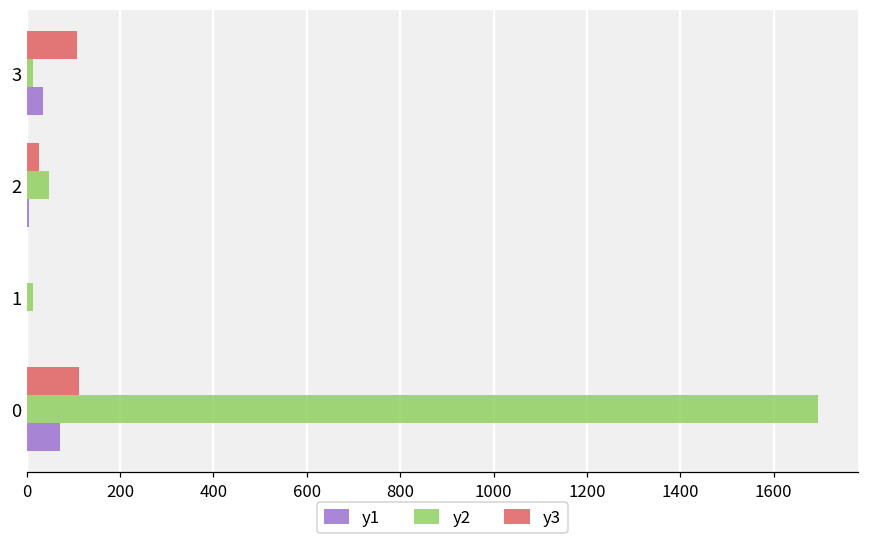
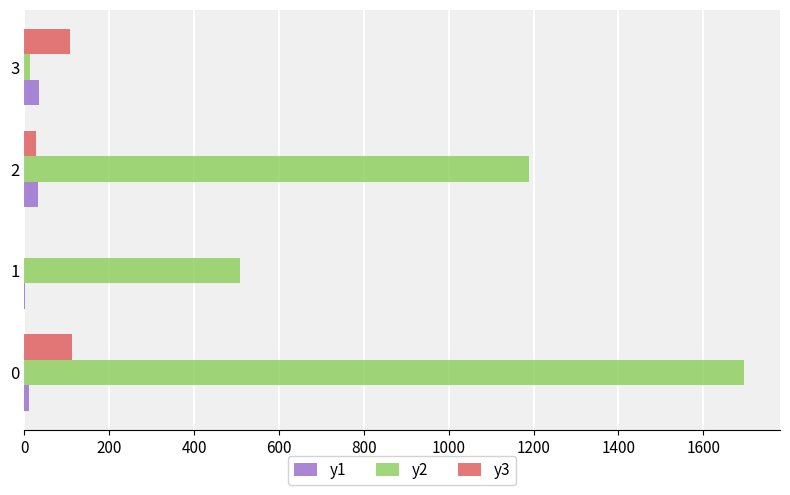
y2, 2: 50 -> 1190
y1, 2: 0 -> 30
y2, 1: 10 -> 510
y1, 0: 70 -> 10
